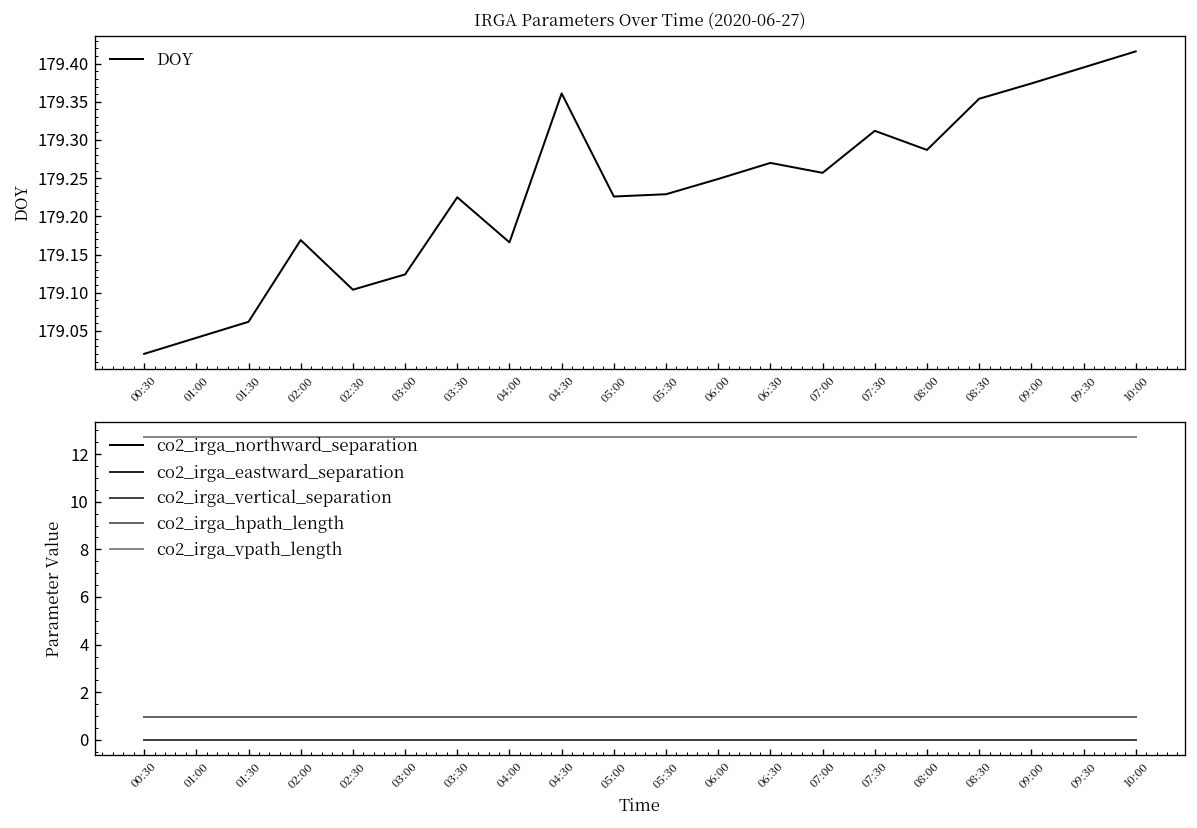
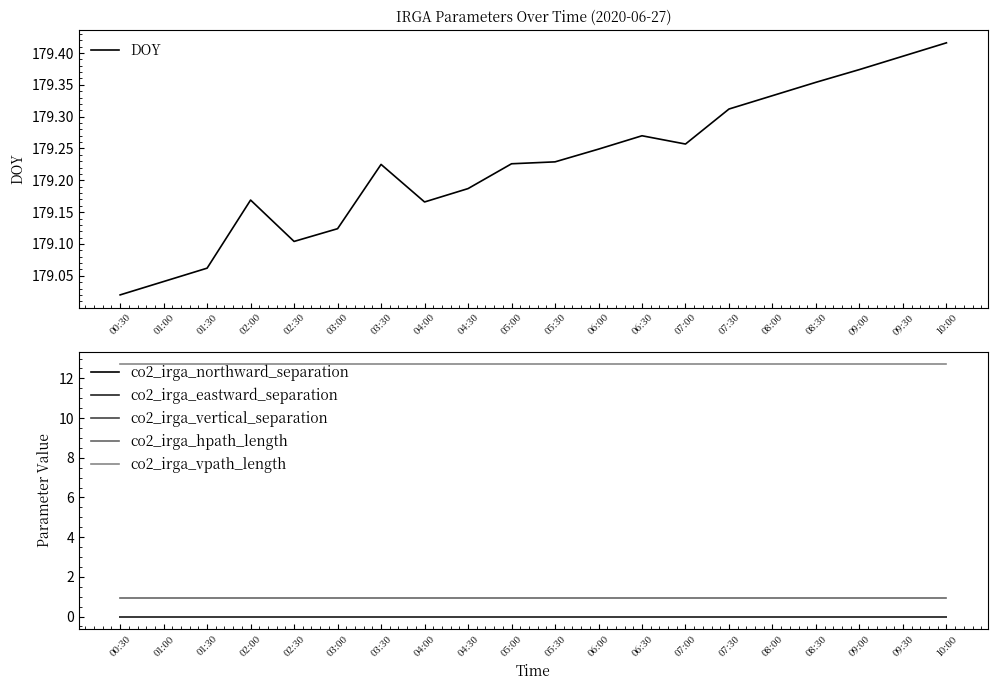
IRGA Parameters Over Time (2020-06-27), 04:30: 179.36 -> 179.19
IRGA Parameters Over Time (2020-06-27), 08:00: 179.29 -> 179.33
